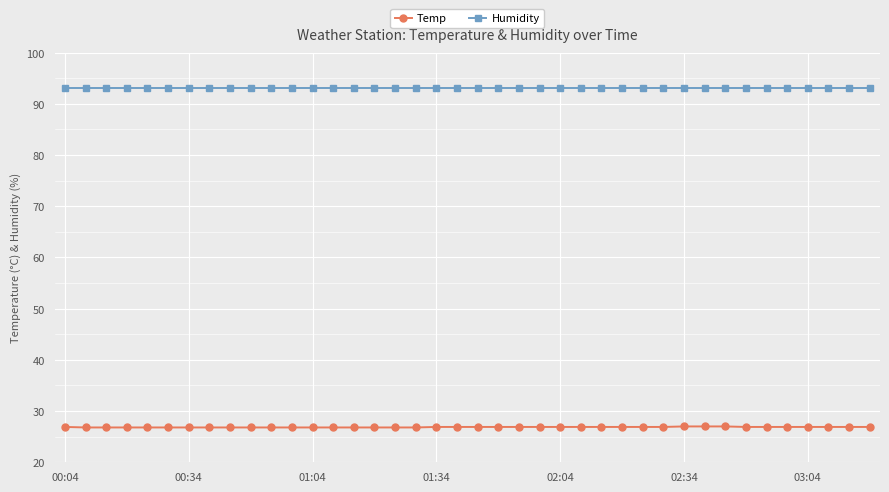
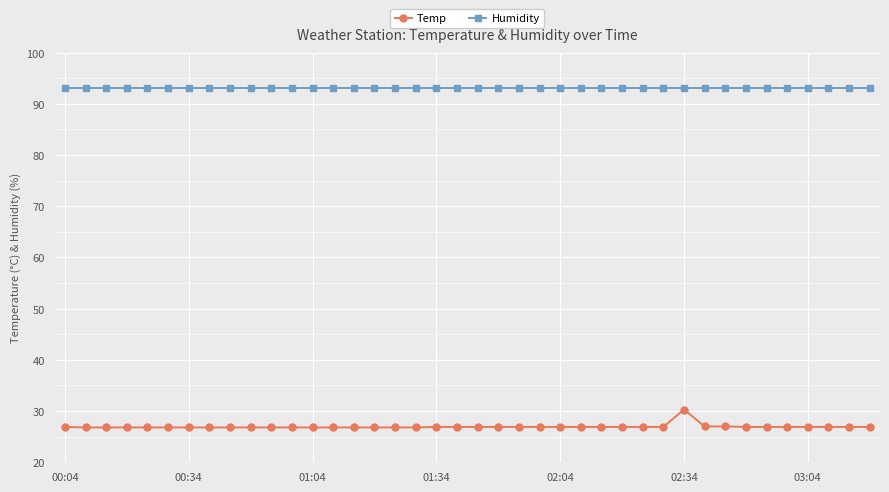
Temp, 02:34: 27 -> 30
